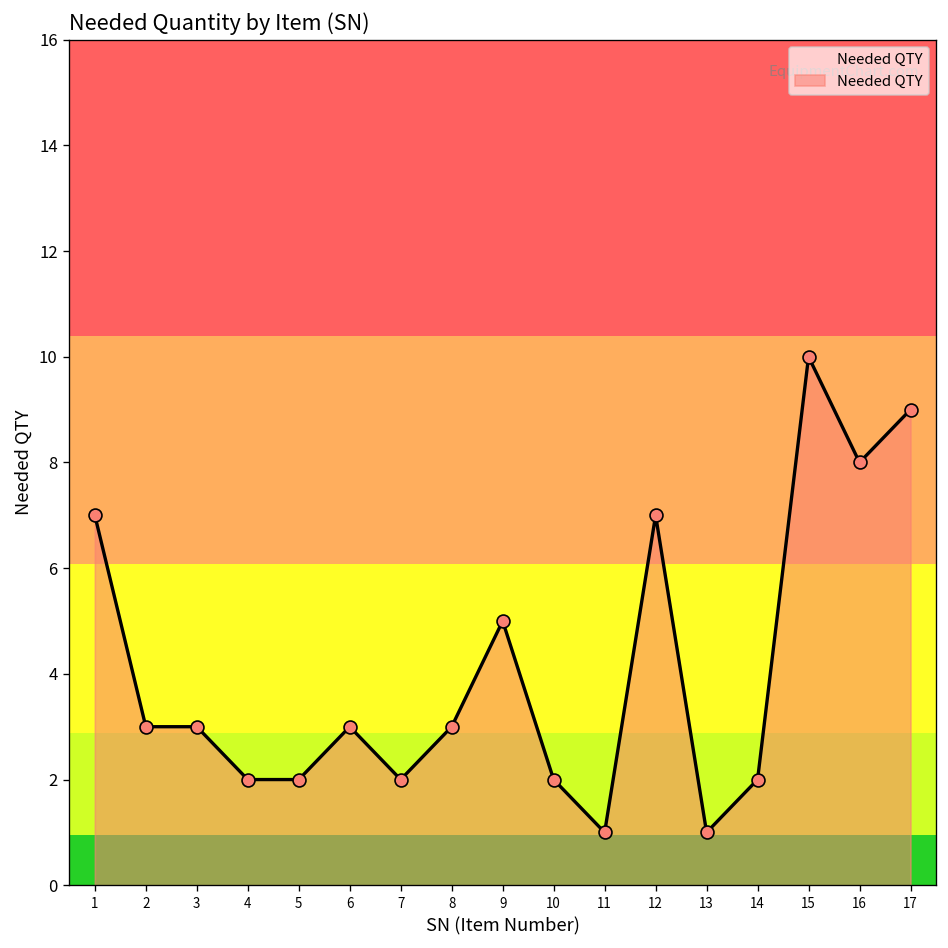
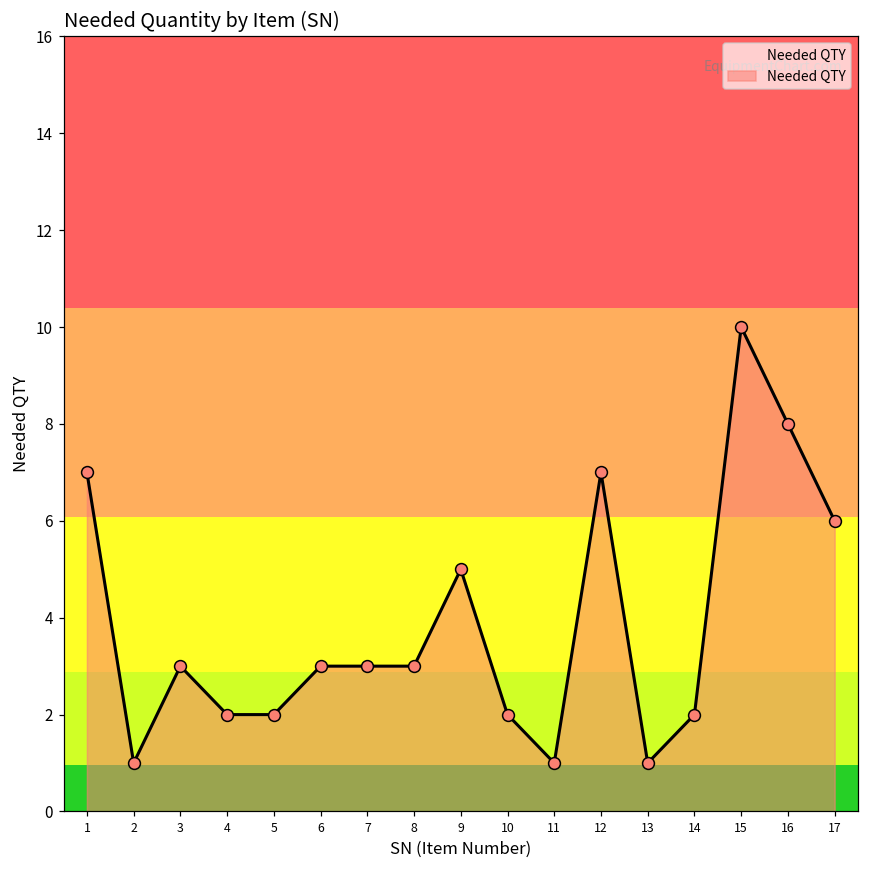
2: 3 -> 1
7: 2 -> 3
17: 9 -> 6
